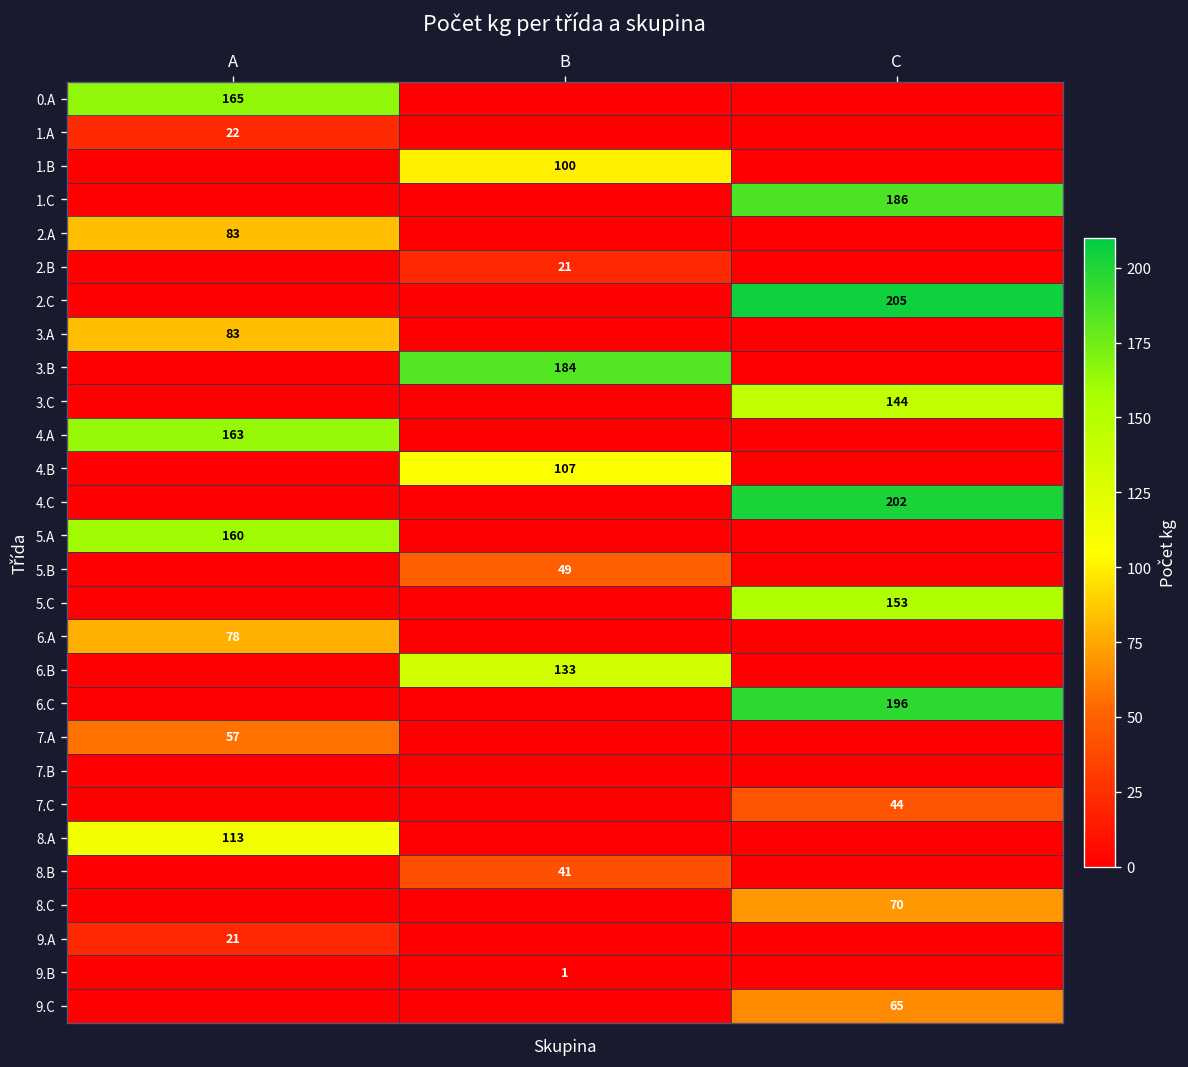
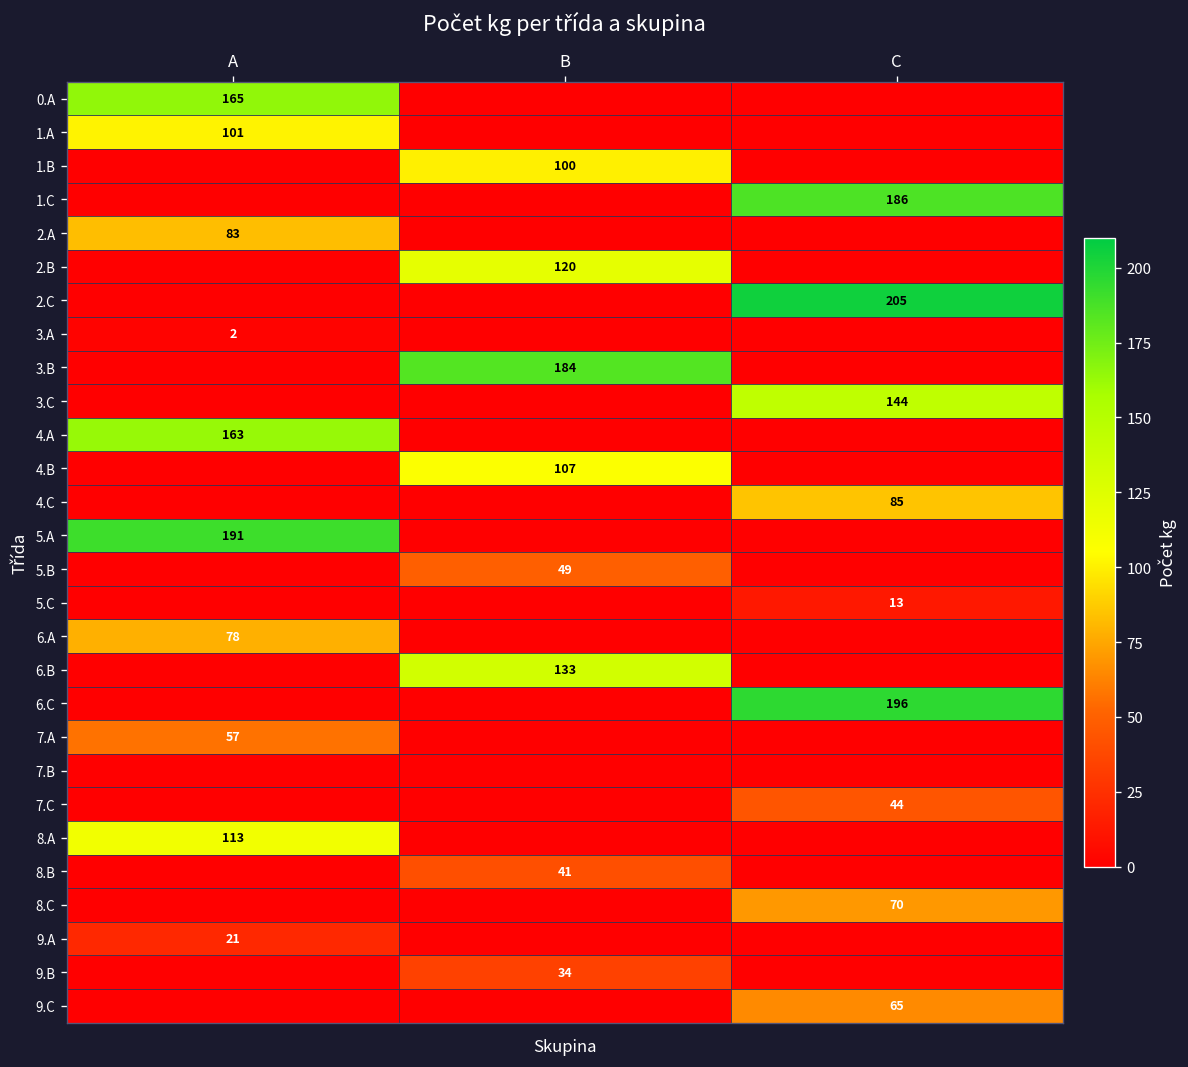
1.A, A: 22 -> 101
2.B, B: 21 -> 120
3.A, A: 83 -> 2
4.C, C: 202 -> 85
5.A, A: 160 -> 191
5.C, C: 153 -> 13
9.B, B: 1 -> 34
